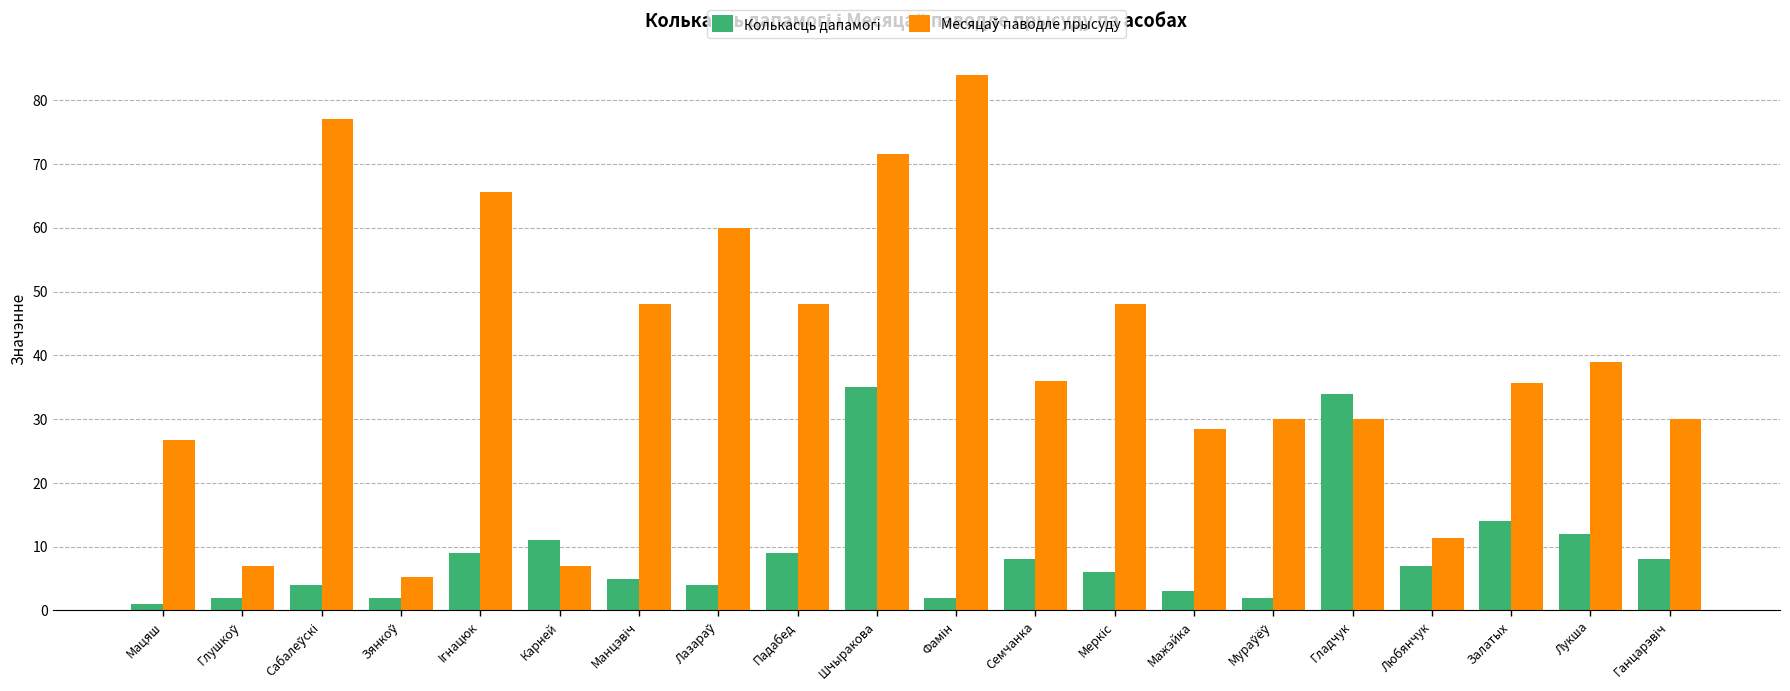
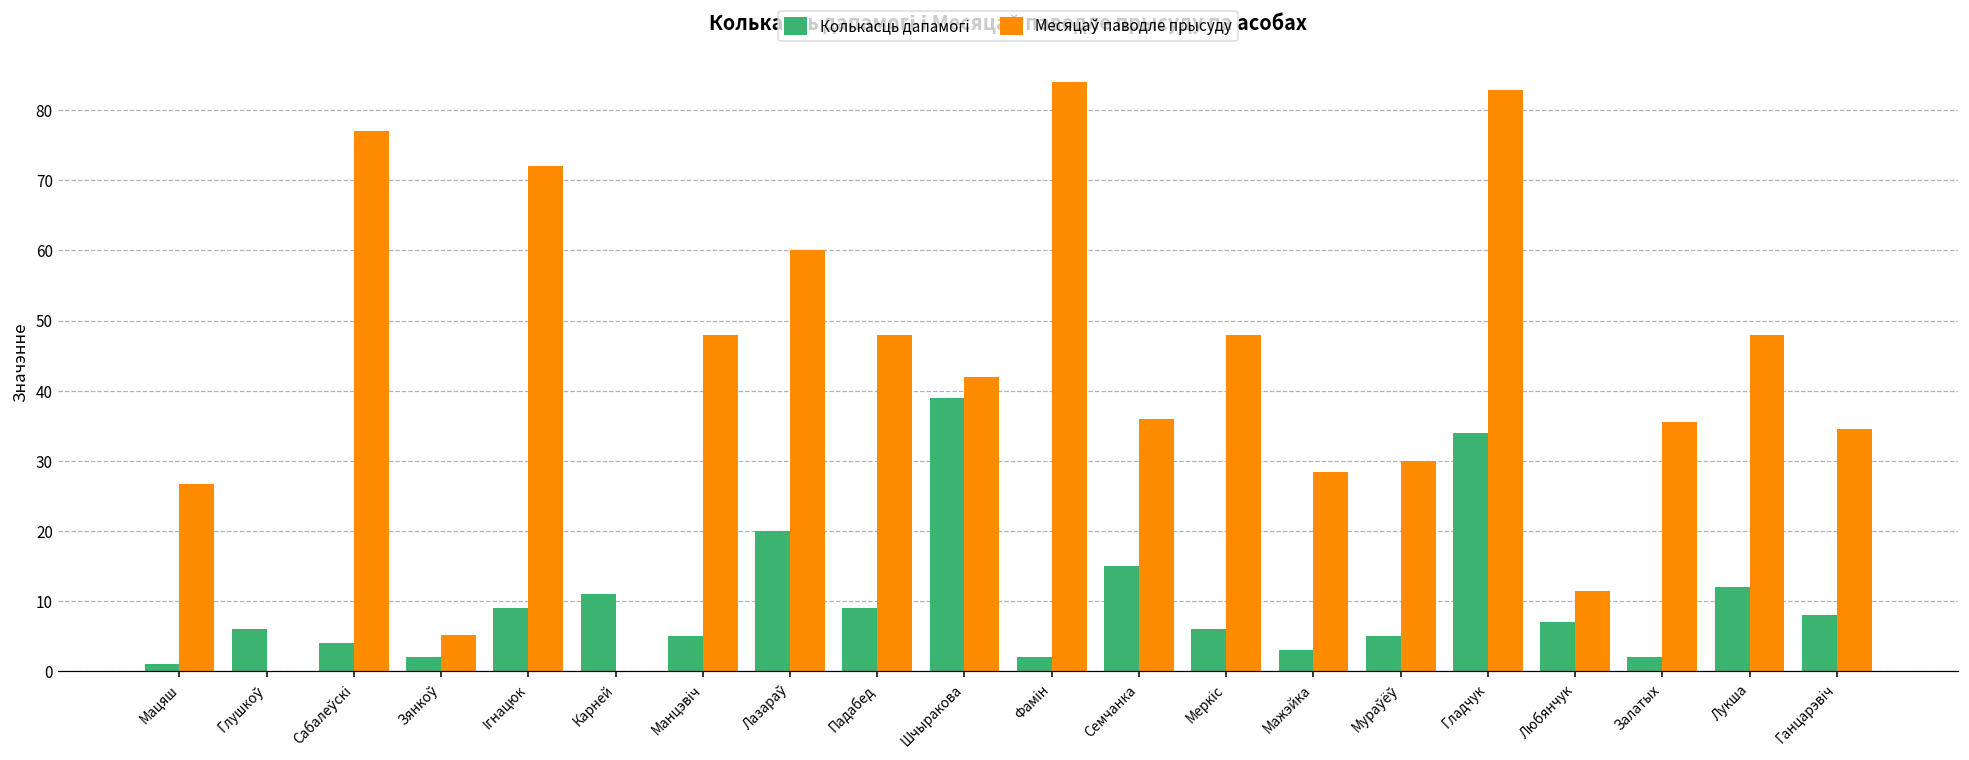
Колькасць дапамогі, Глушкоў: 2 -> 6
Месяцаў паводле прысуду, Глушкоў: 7 -> 0
Месяцаў паводле прысуду, Ігнацюк: 66 -> 72
Месяцаў паводле прысуду, Карней: 7 -> 0
Колькасць дапамогі, Лазараў: 4 -> 20
Колькасць дапамогі, Шчыракова: 35 -> 39
Месяцаў паводле прысуду, Шчыракова: 72 -> 42
Колькасць дапамогі, Семчанка: 8 -> 15
Колькасць дапамогі, Мураўёў: 2 -> 5
Месяцаў паводле прысуду, Гладчук: 30 -> 83
Колькасць дапамогі, Залатых: 14 -> 2
Месяцаў паводле прысуду, Лукша: 39 -> 48
Месяцаў паводле прысуду, Ганцарэвіч: 30 -> 35
